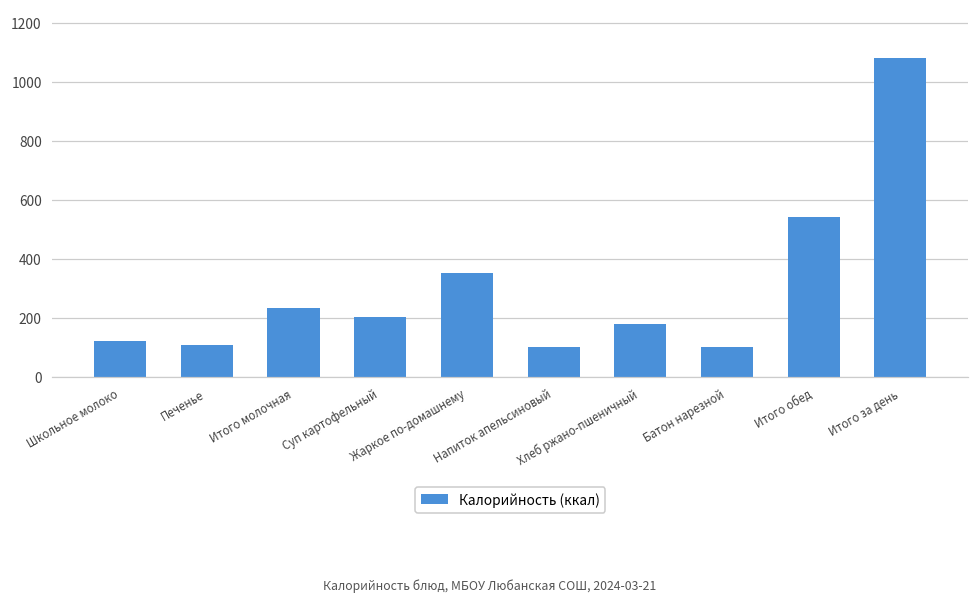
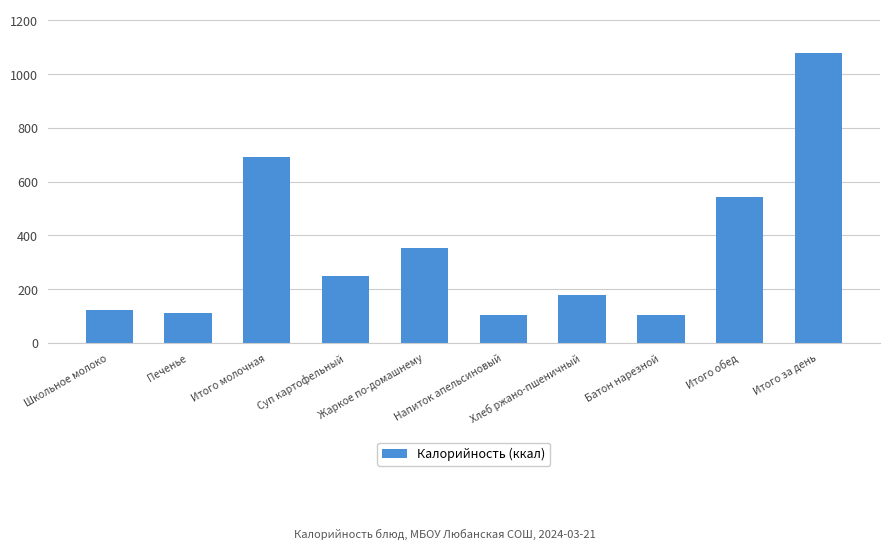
Итого молочная: 230 -> 690
Суп картофельный: 200 -> 250
